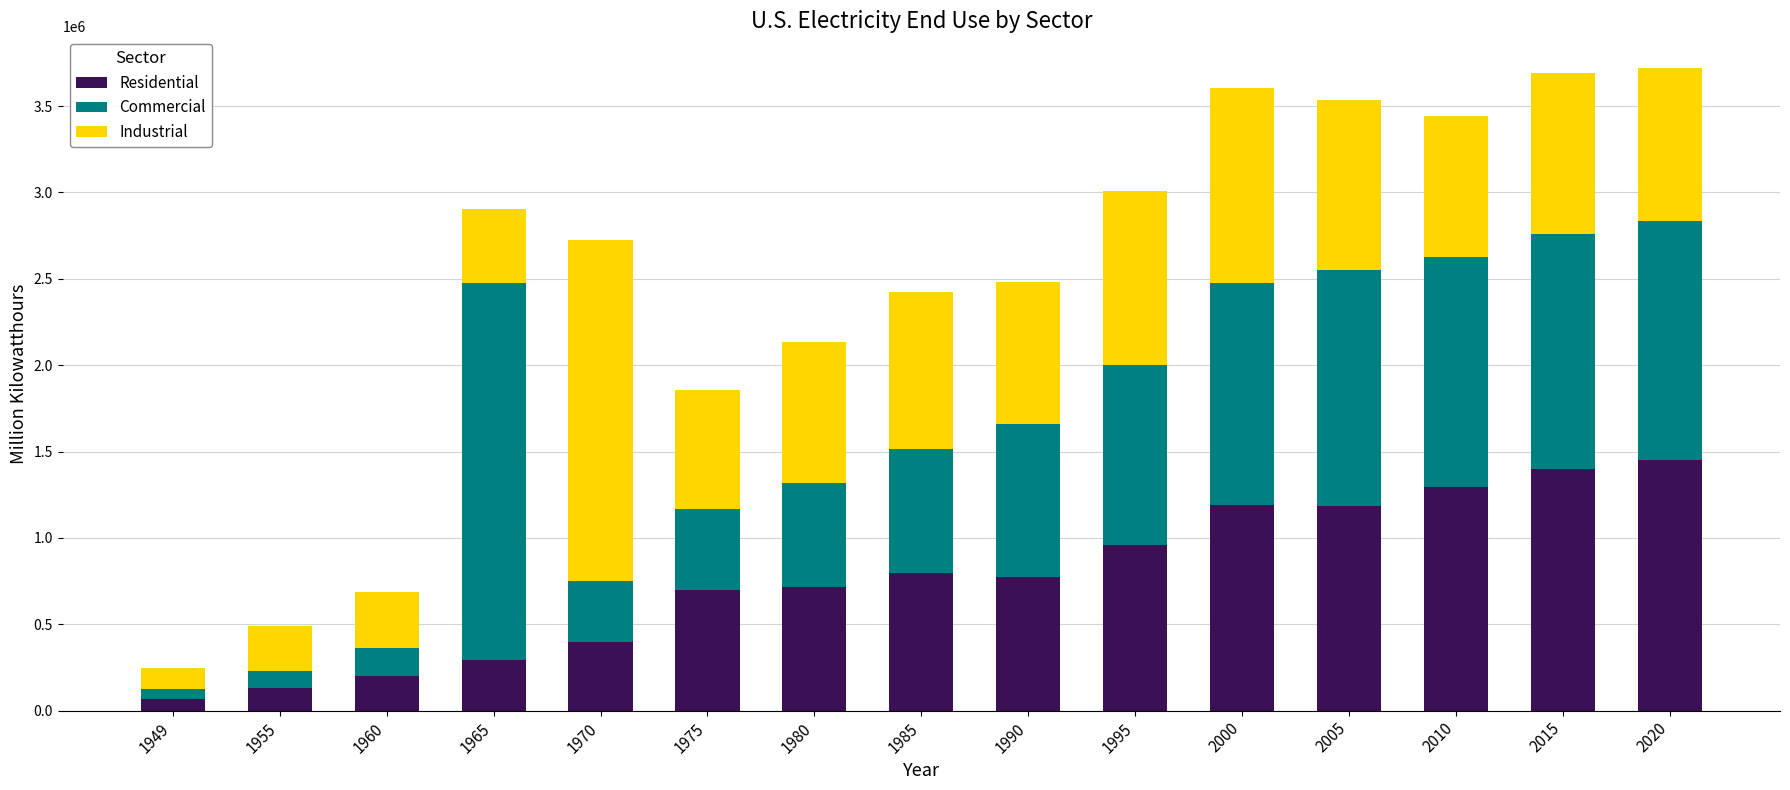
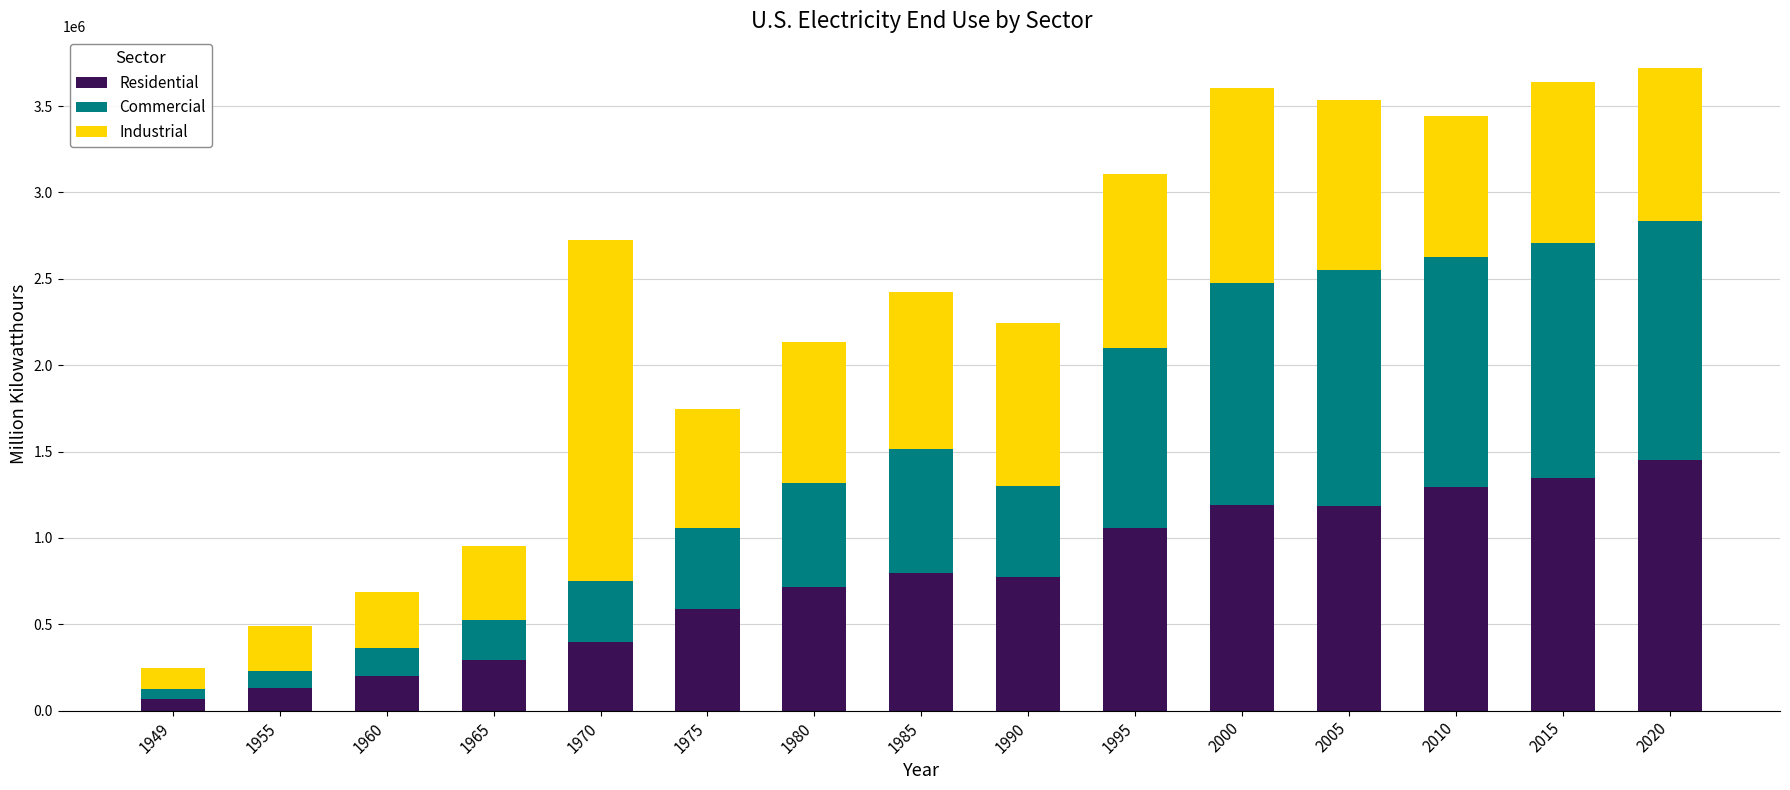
Commercial, 1965: 2190000 -> 230000
Residential, 1975: 700000 -> 590000
Commercial, 1990: 880000 -> 530000
Industrial, 1990: 830000 -> 950000
Residential, 1995: 960000 -> 1060000
Residential, 2015: 1400000 -> 1350000
